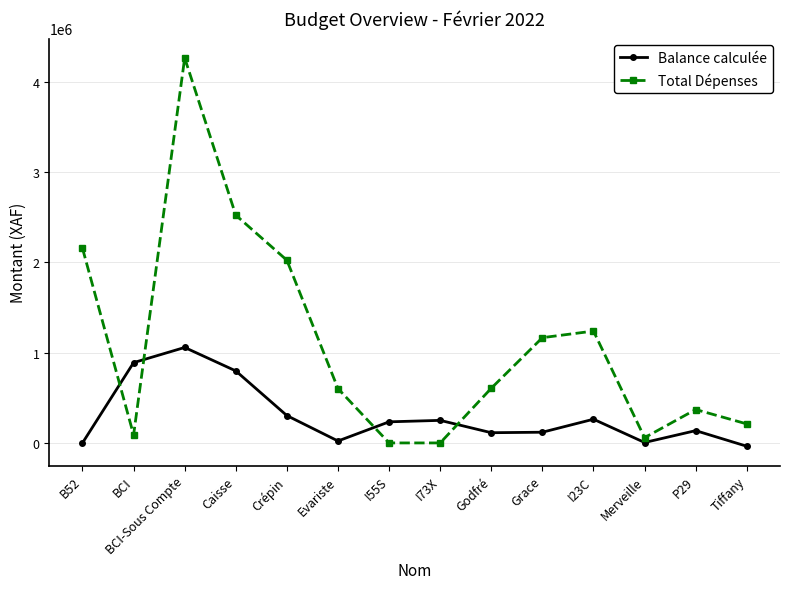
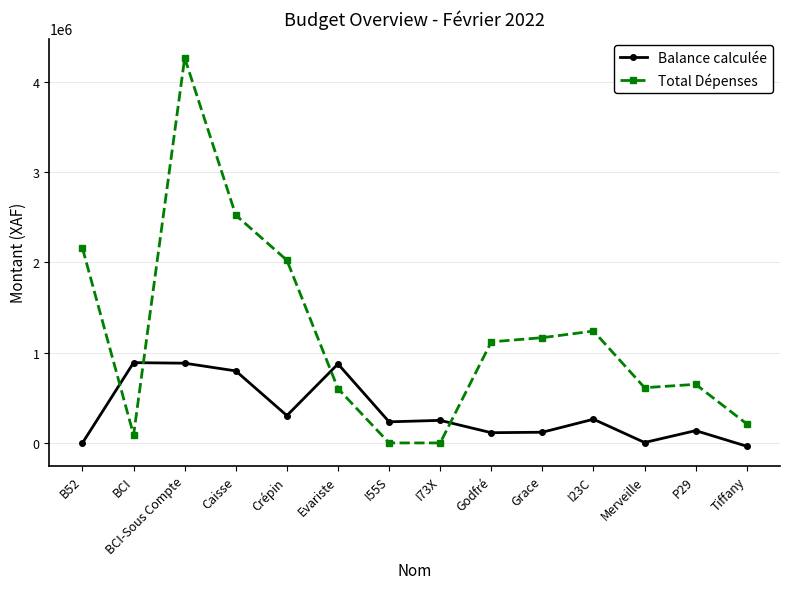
Balance calculée, BCI-Sous Compte: 1100000 -> 900000
Balance calculée, Evariste: 0 -> 900000
Total Dépenses, Godfré: 600000 -> 1100000
Total Dépenses, Merveille: 100000 -> 600000
Total Dépenses, P29: 400000 -> 600000
